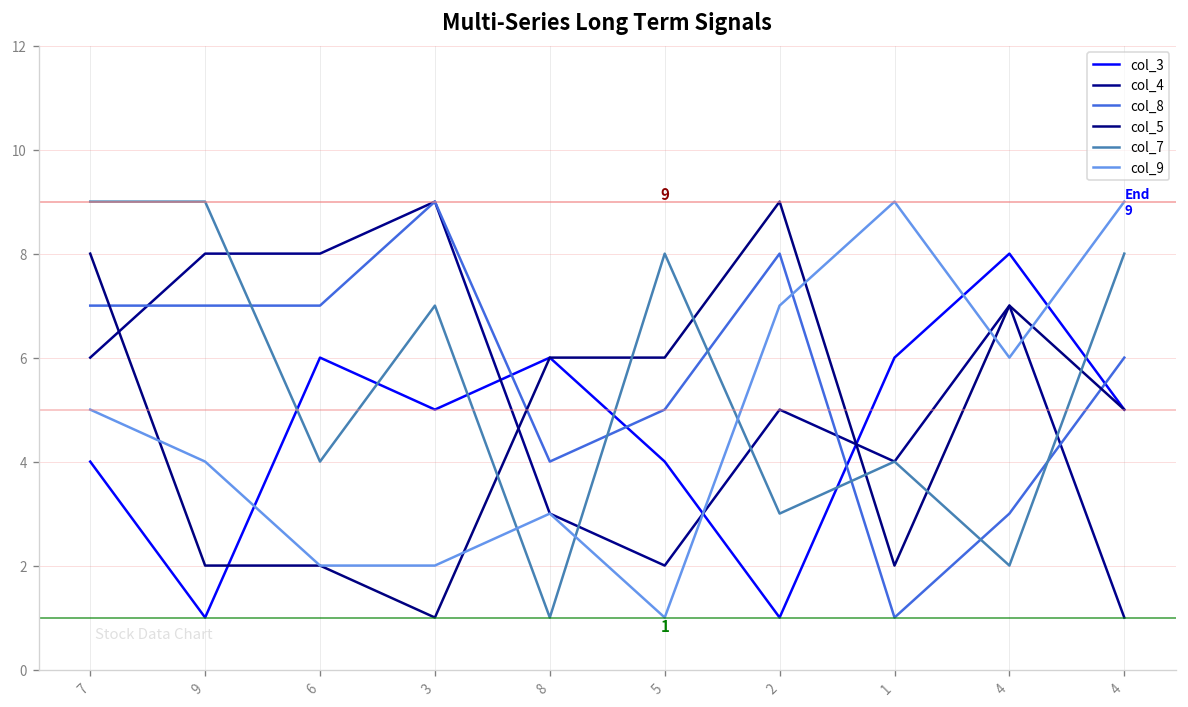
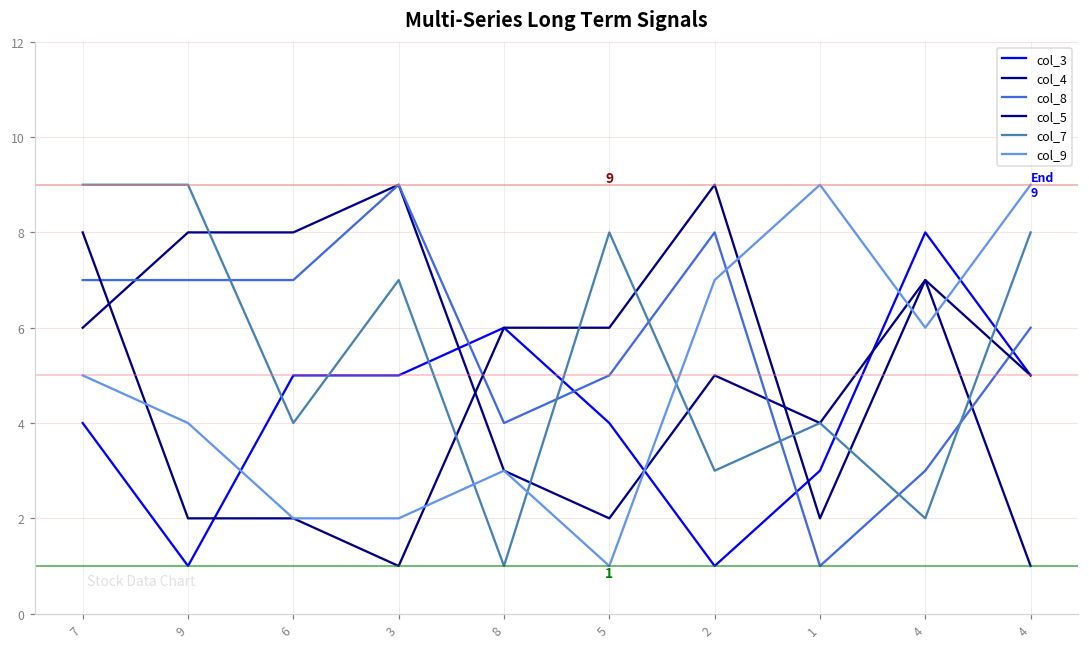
col_3, 6: 6 -> 5
col_3, 1: 6 -> 3
